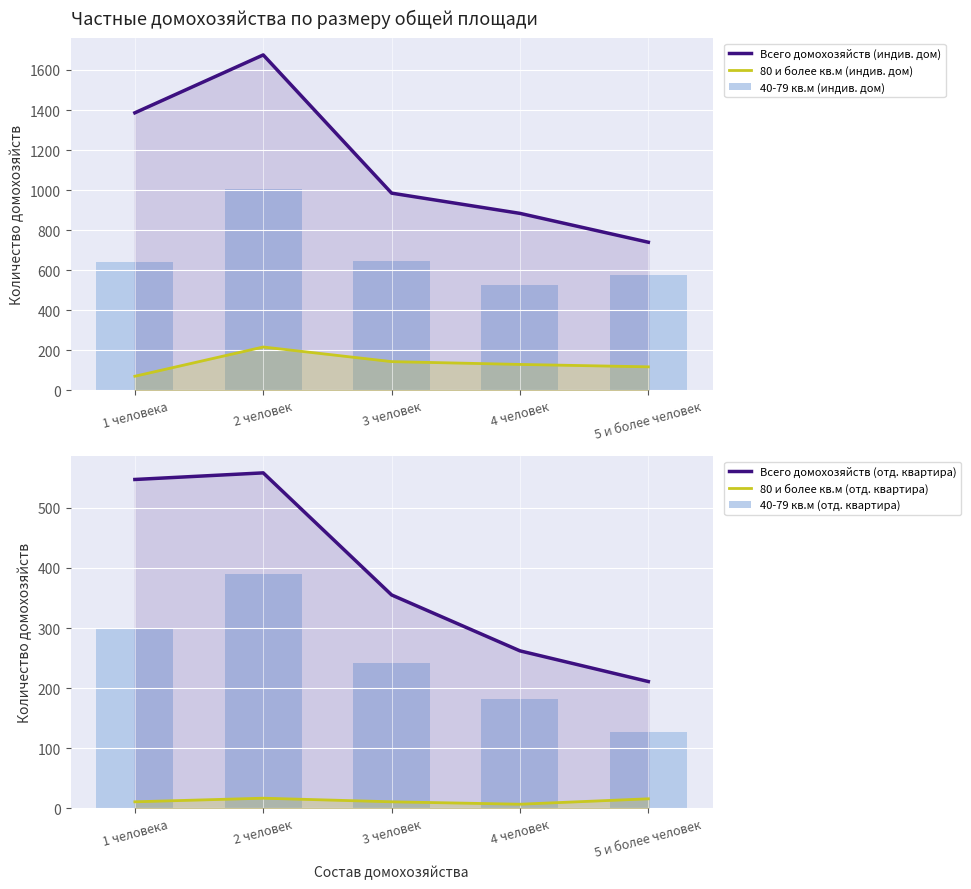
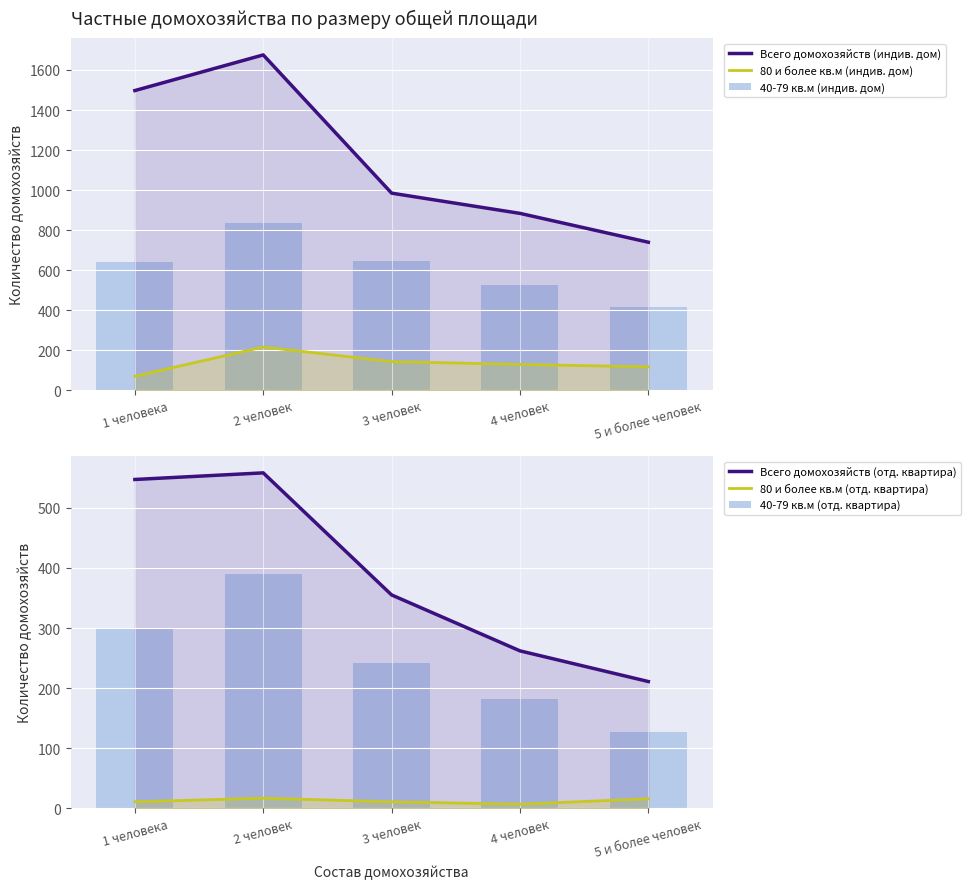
Частные домохозяйства по размеру общей площади, Всего домохозяйств (индив. дом), 1 человека: 1390 -> 1500
Частные домохозяйства по размеру общей площади, 40-79 кв.м (индив. дом), 2 человек: 1010 -> 840
Частные домохозяйства по размеру общей площади, 40-79 кв.м (индив. дом), 5 и более человек: 580 -> 420
